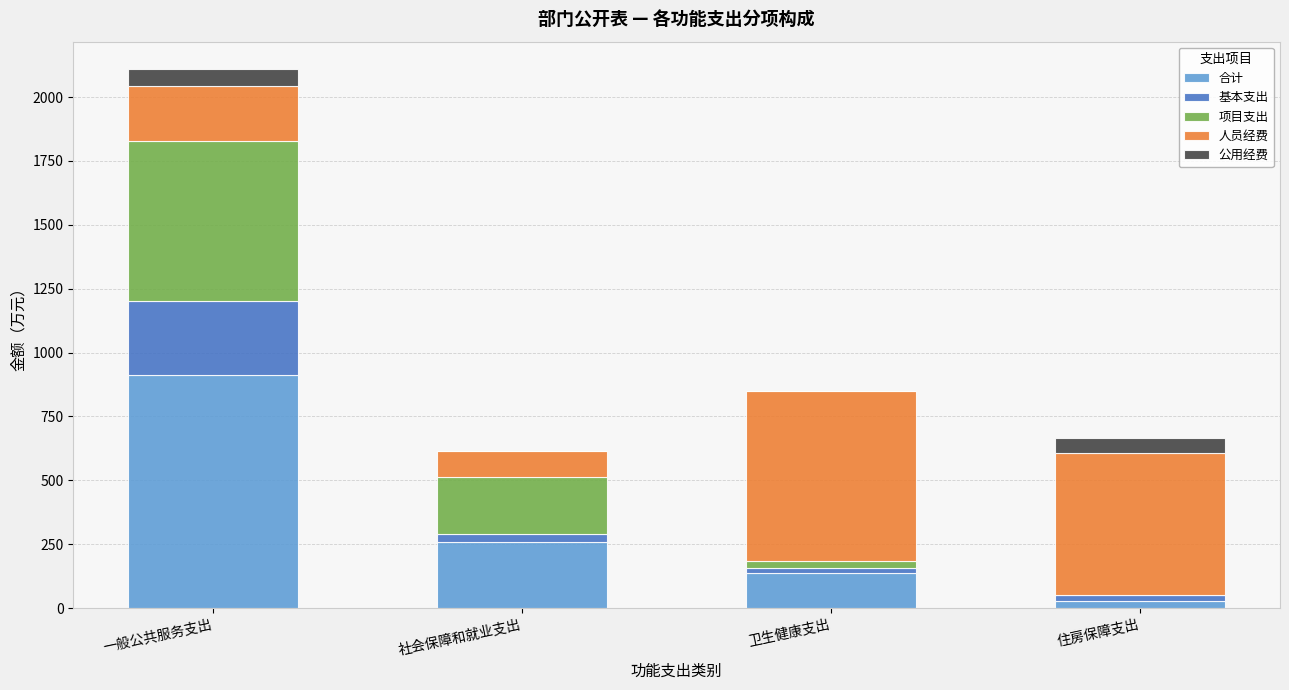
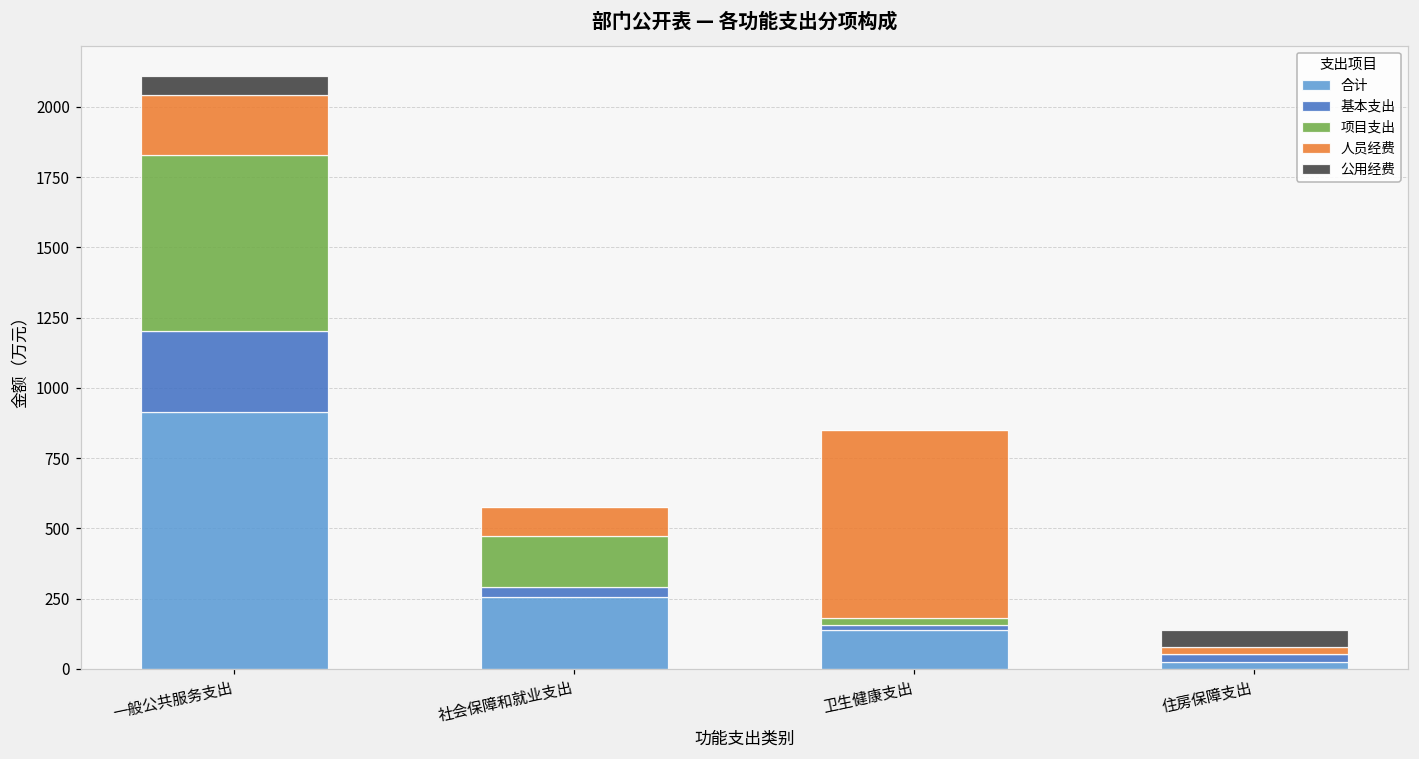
项目支出, 社会保障和就业支出: 220 -> 180
人员经费, 住房保障支出: 550 -> 30
